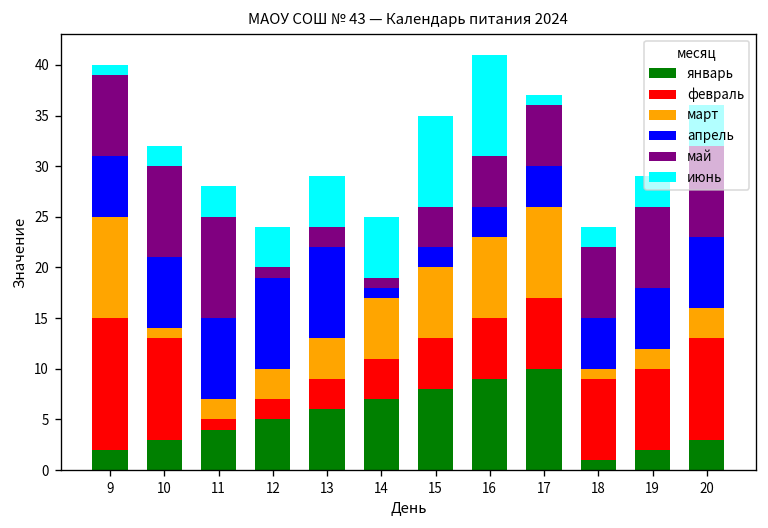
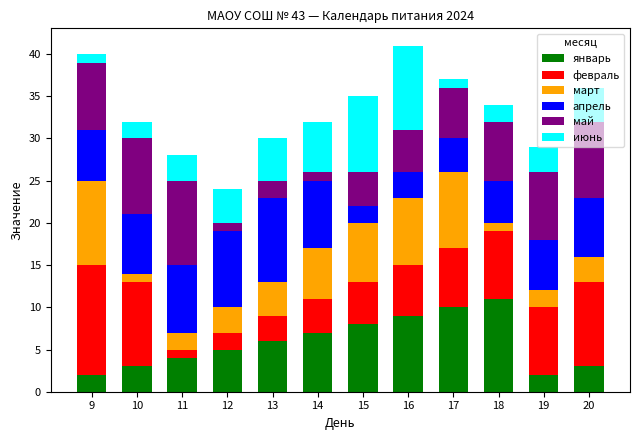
апрель, 13: 9 -> 10
апрель, 14: 1 -> 8
январь, 18: 1 -> 11
